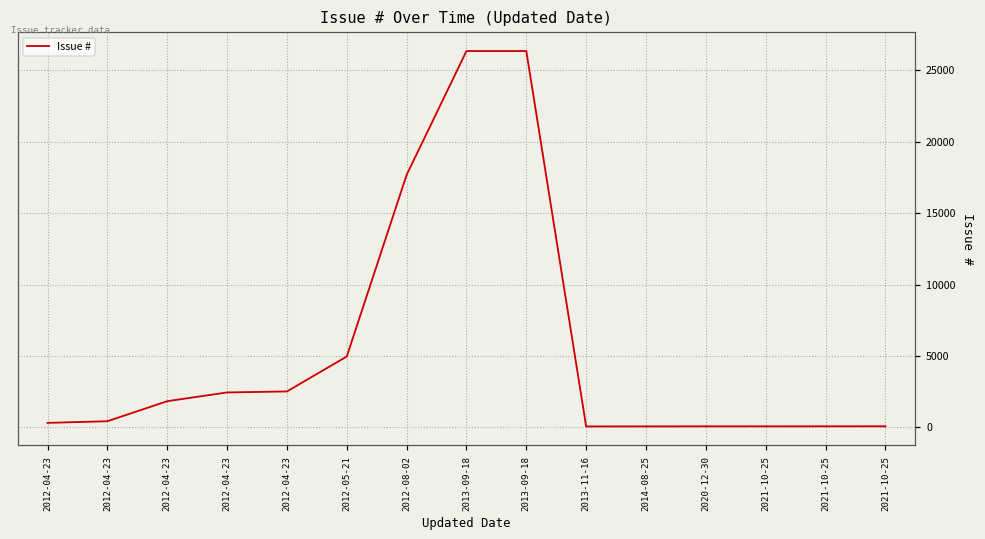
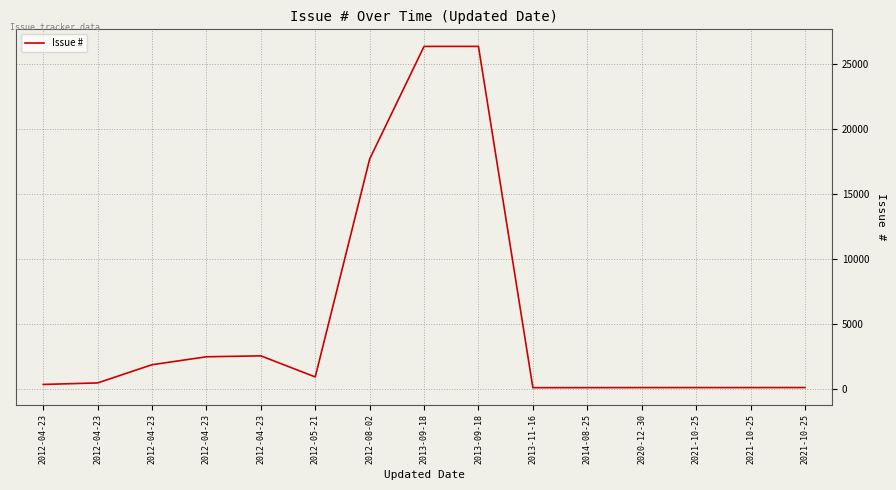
2012-05-21: 5000 -> 900
